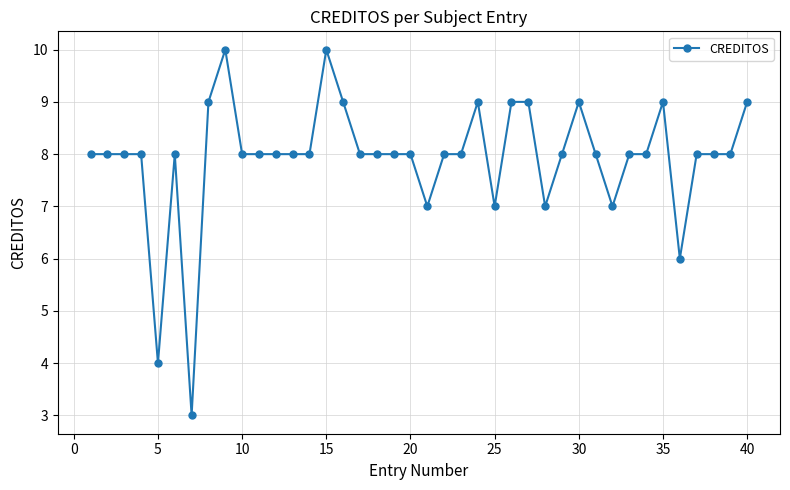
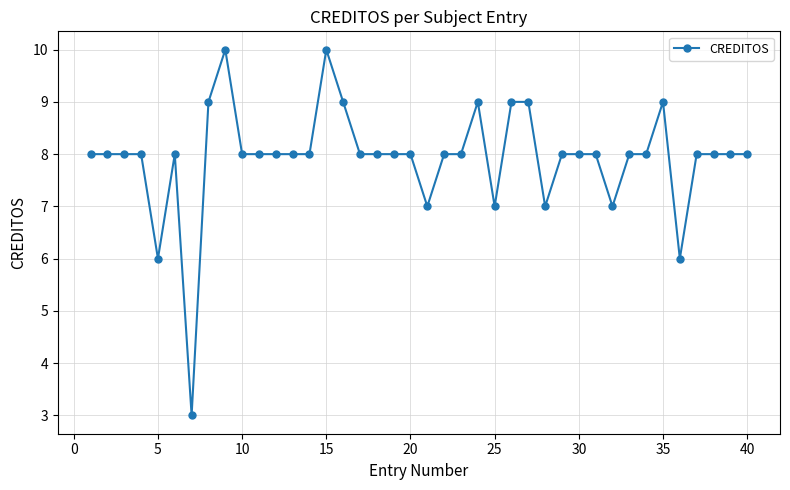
5: 4 -> 6
30: 9 -> 8
40: 9 -> 8
